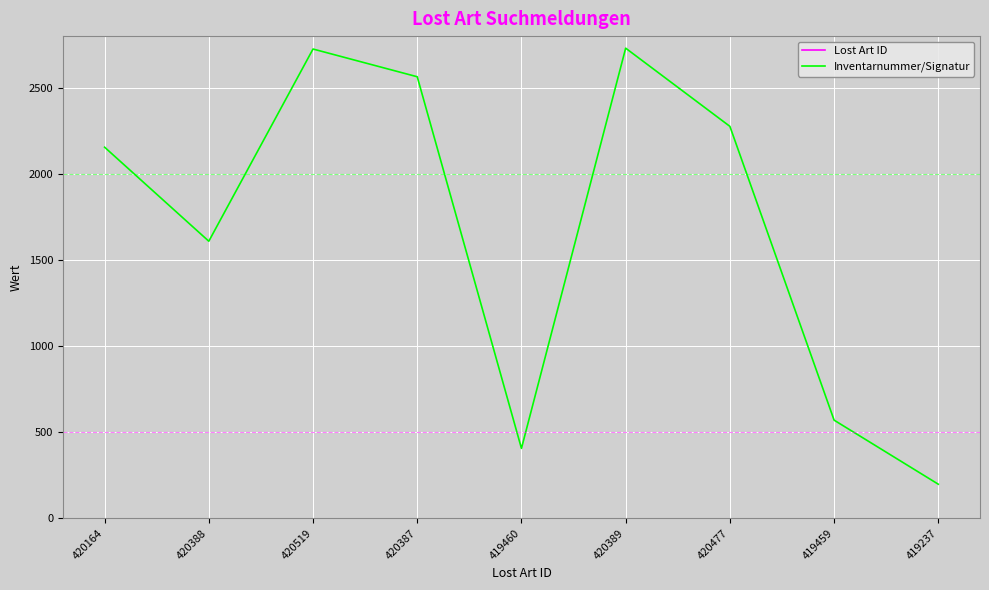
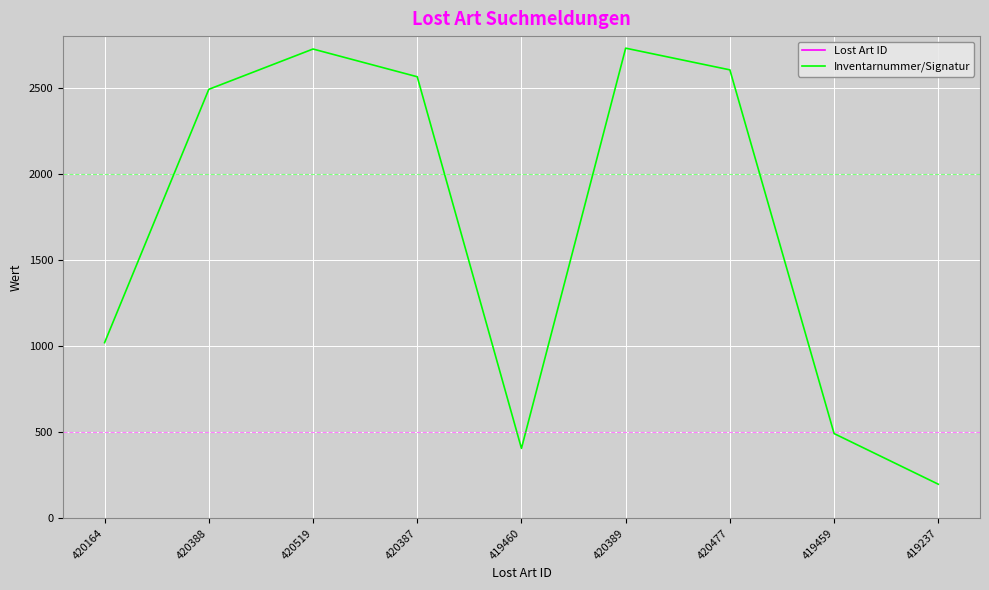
Inventarnummer/Signatur, 420164: 2160 -> 1020
Inventarnummer/Signatur, 420388: 1610 -> 2490
Inventarnummer/Signatur, 420477: 2280 -> 2600
Inventarnummer/Signatur, 419459: 570 -> 490
